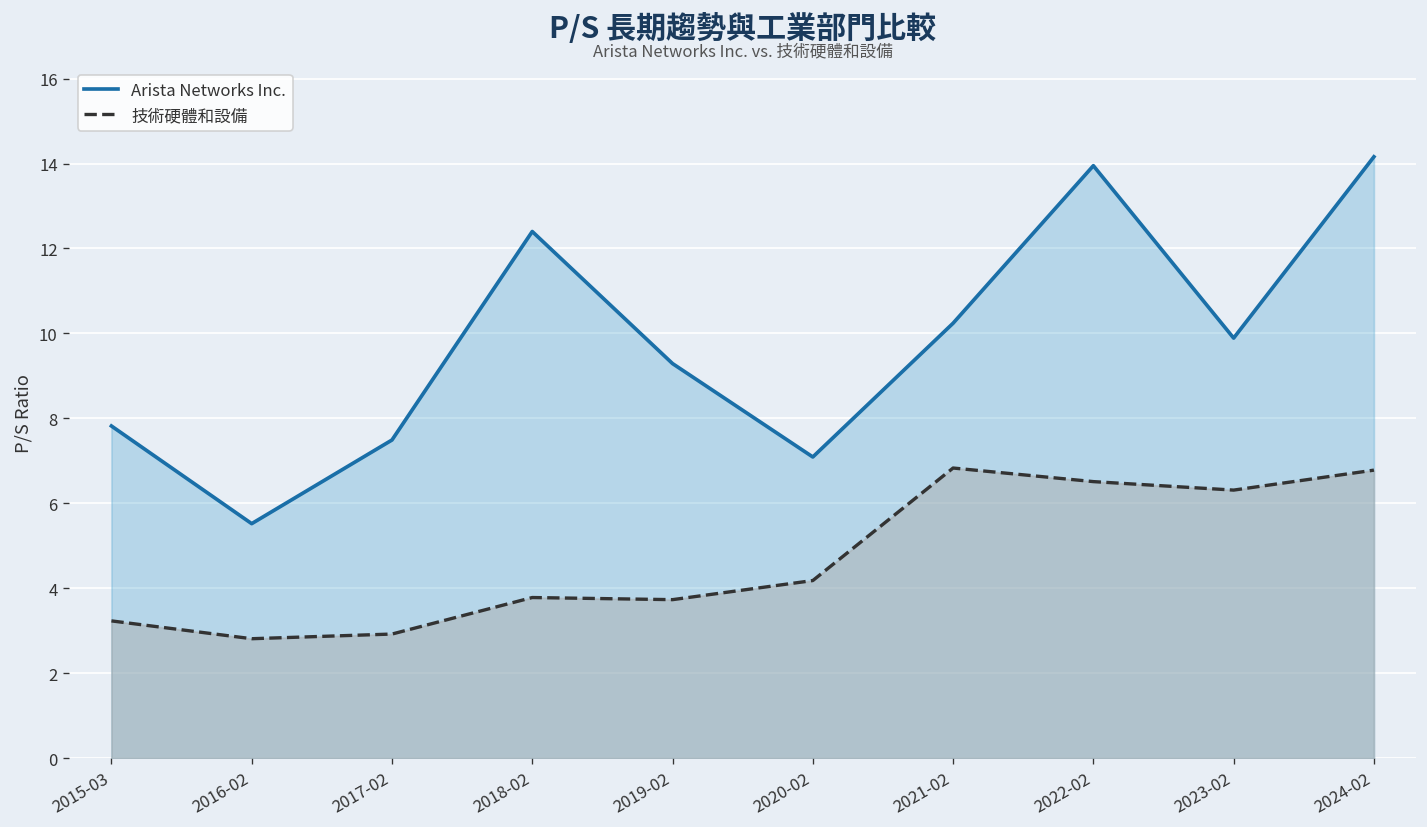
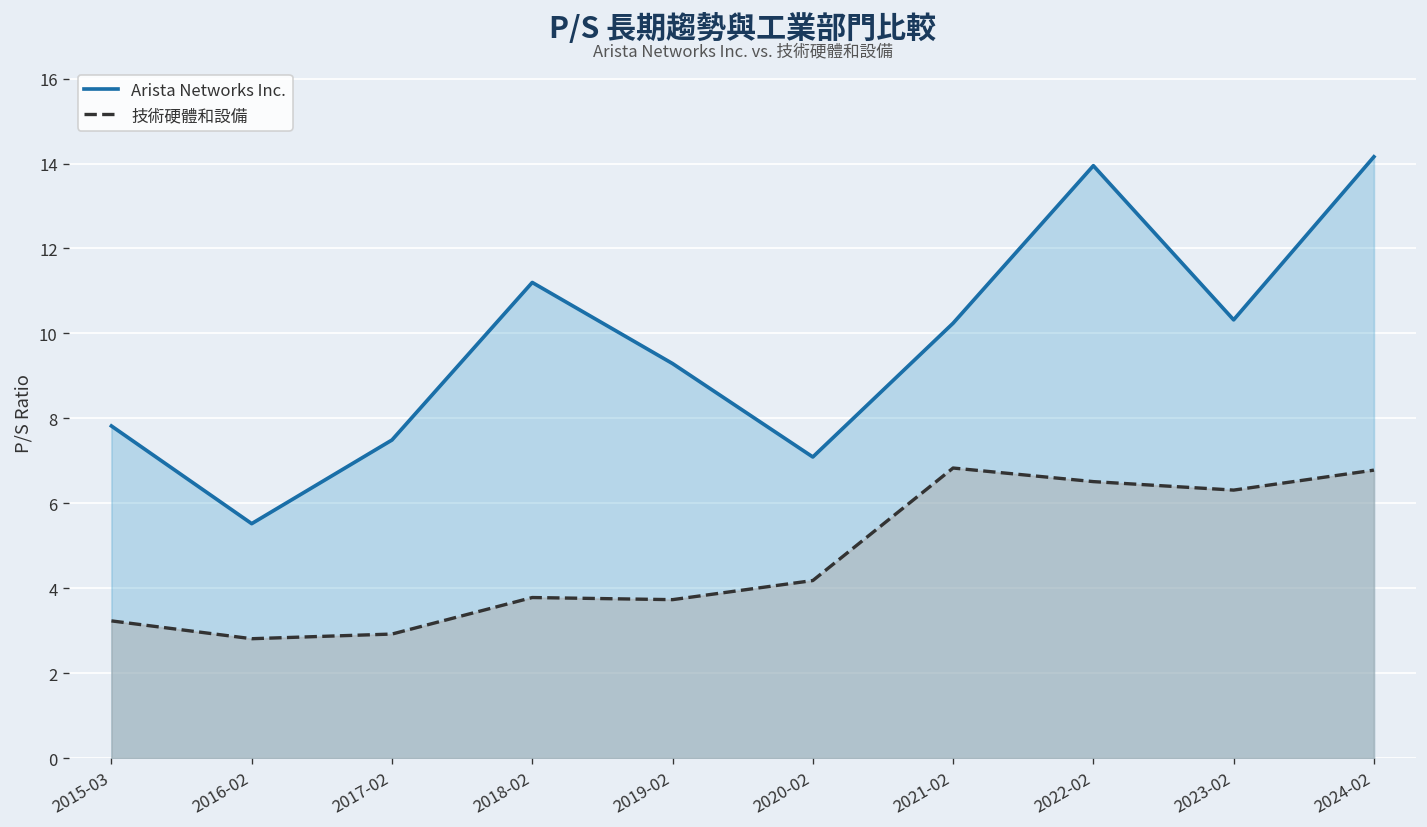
Arista Networks Inc., 2018-02: 12.4 -> 11.2
Arista Networks Inc., 2023-02: 9.9 -> 10.3
